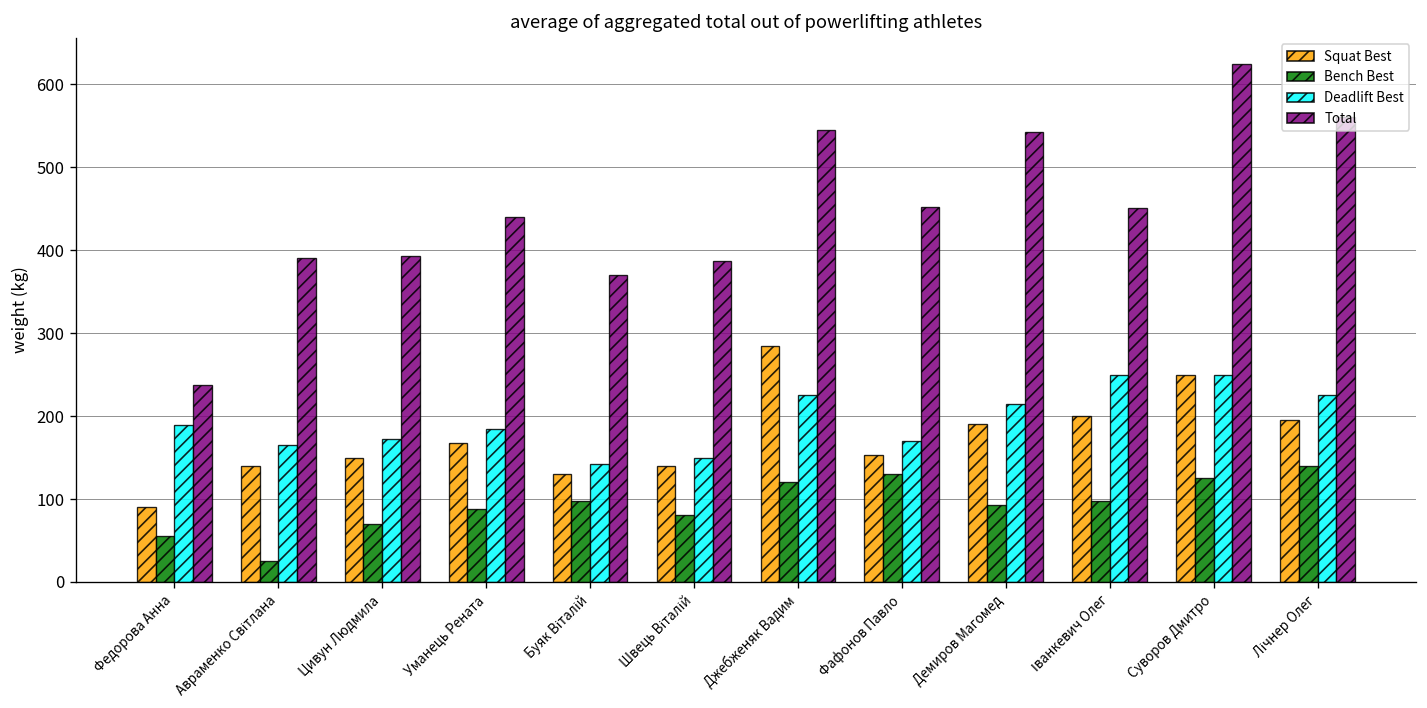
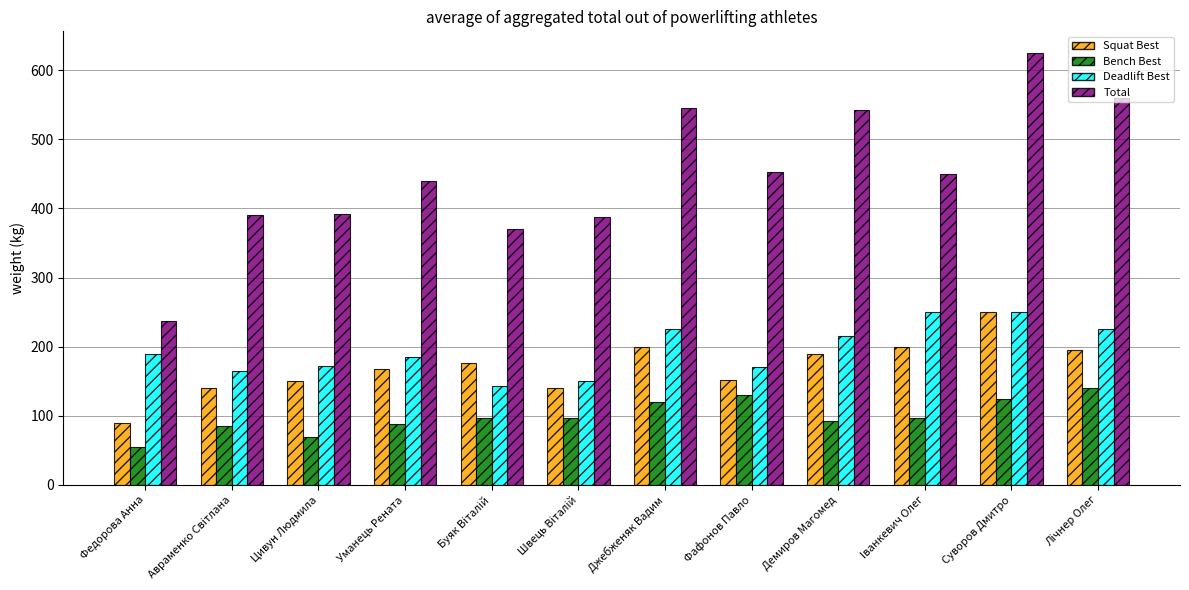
Bench Best, Авраменко Світлана: 30 -> 90
Squat Best, Буяк Віталій: 130 -> 180
Bench Best, Швець Віталій: 80 -> 100
Squat Best, Джебженяк Вадим: 290 -> 200
